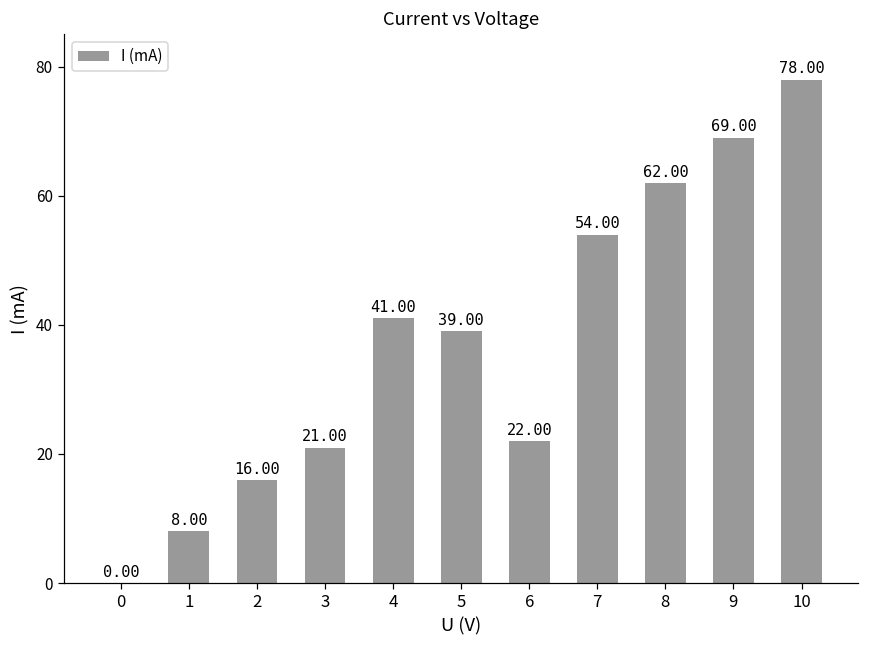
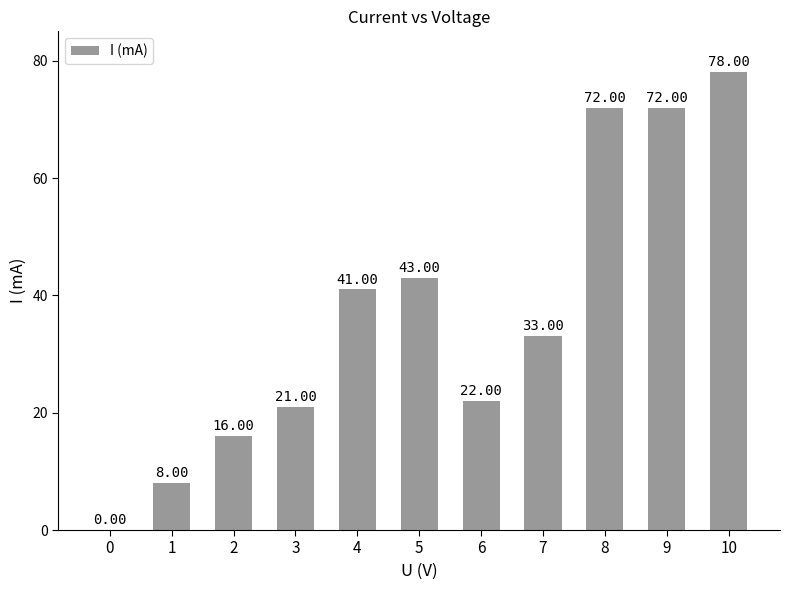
5: 39.00 -> 43.00
7: 54.00 -> 33.00
8: 62.00 -> 72.00
9: 69.00 -> 72.00
